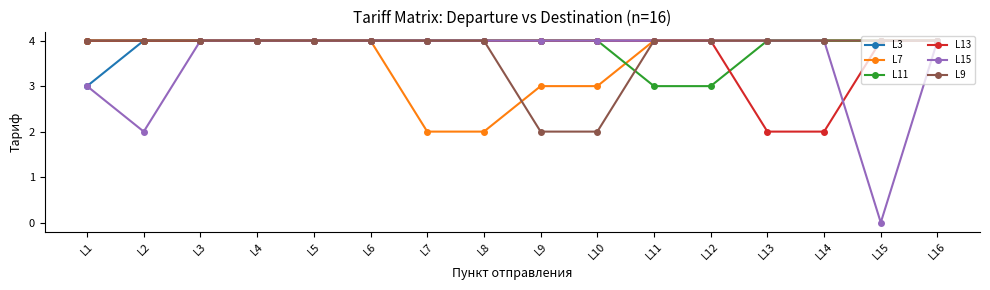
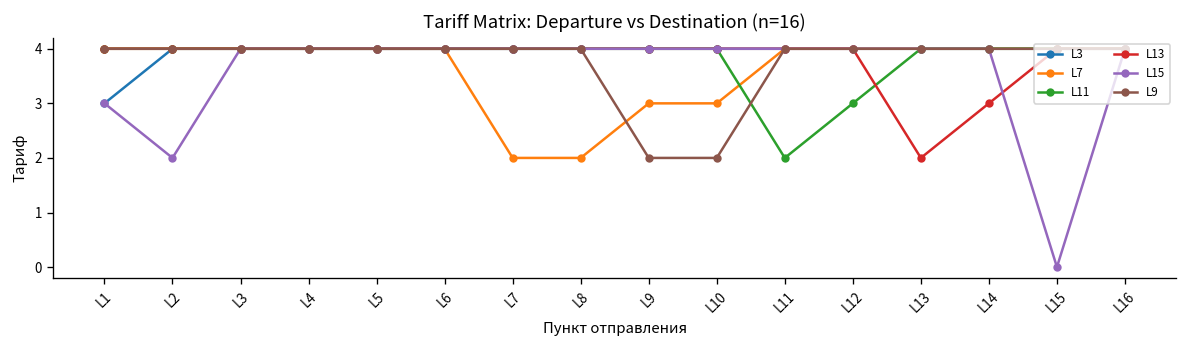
L11, L11: 3 -> 2
L13, L14: 2 -> 3
